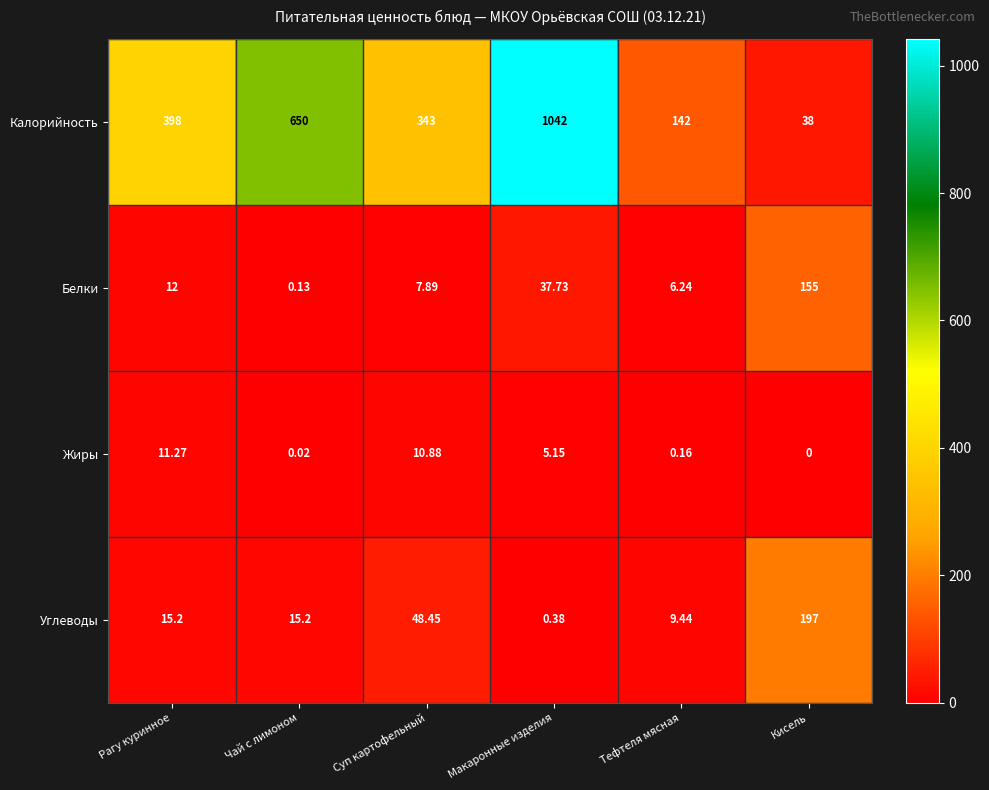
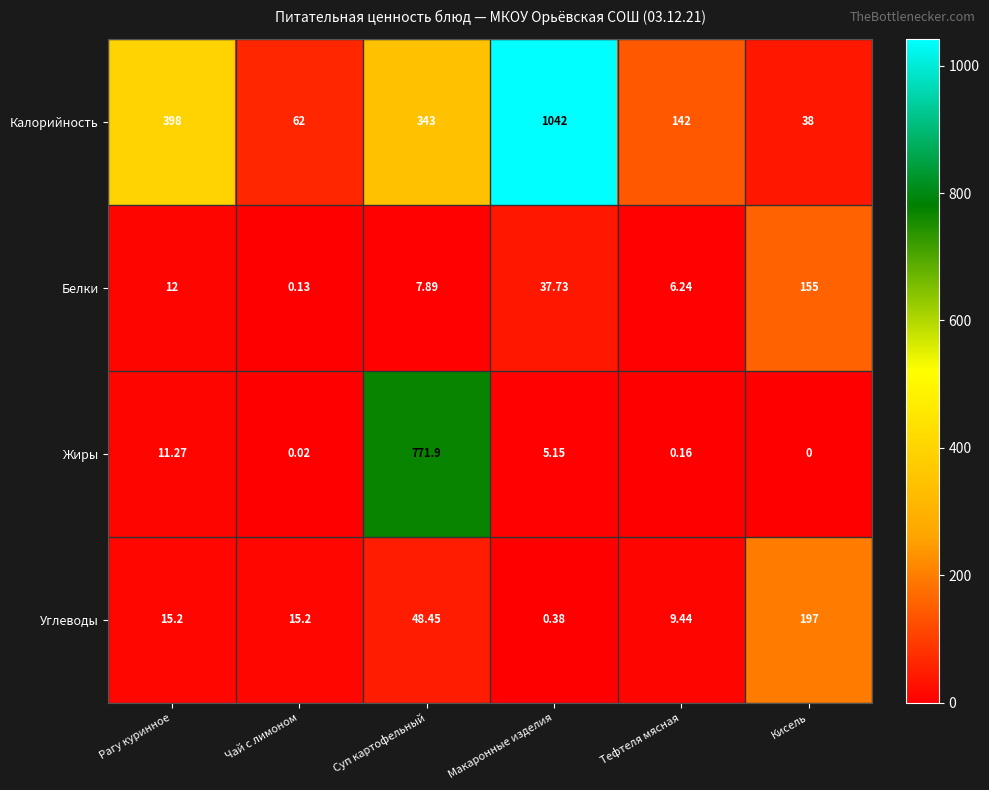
Калорийность, Чай с лимоном: 650 -> 62
Жиры, Суп картофельный: 10.88 -> 771.9
